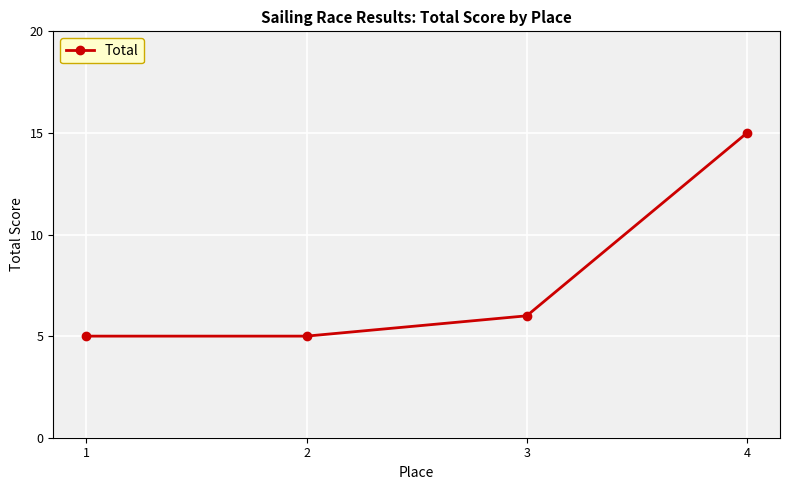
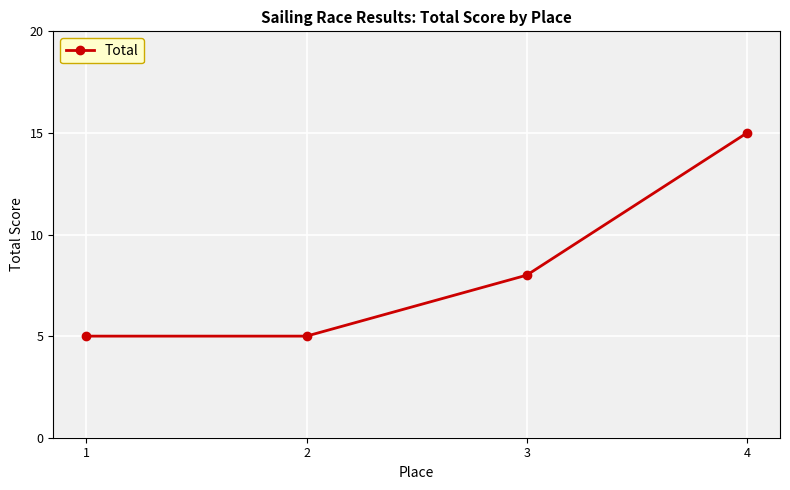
3: 6 -> 8
